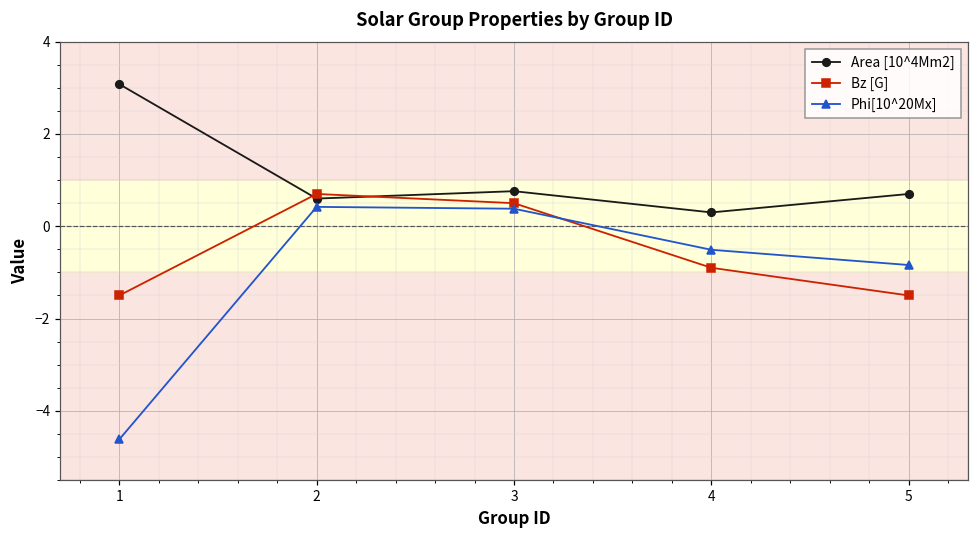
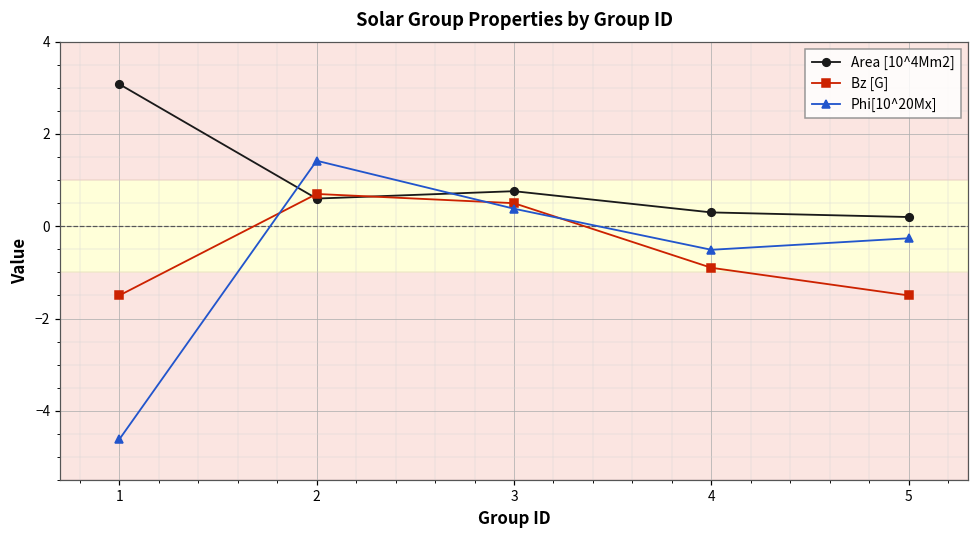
Phi[10^20Mx], 2: 0.4 -> 1.4
Area [10^4Mm2], 5: 0.7 -> 0.2
Phi[10^20Mx], 5: -0.8 -> -0.3
